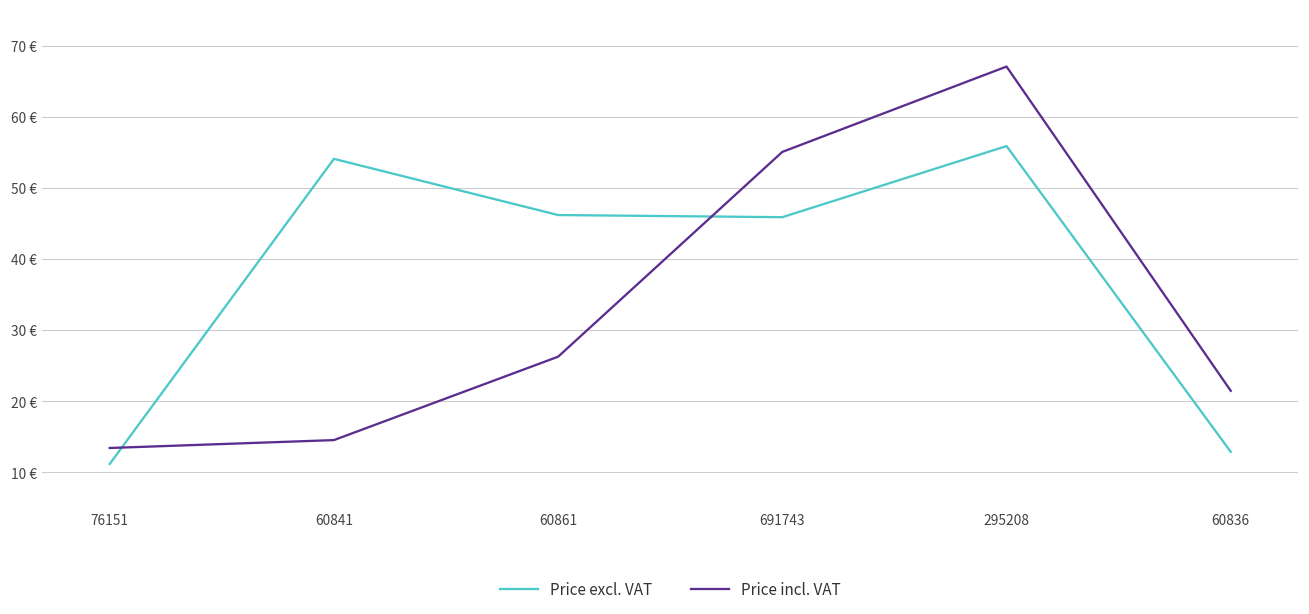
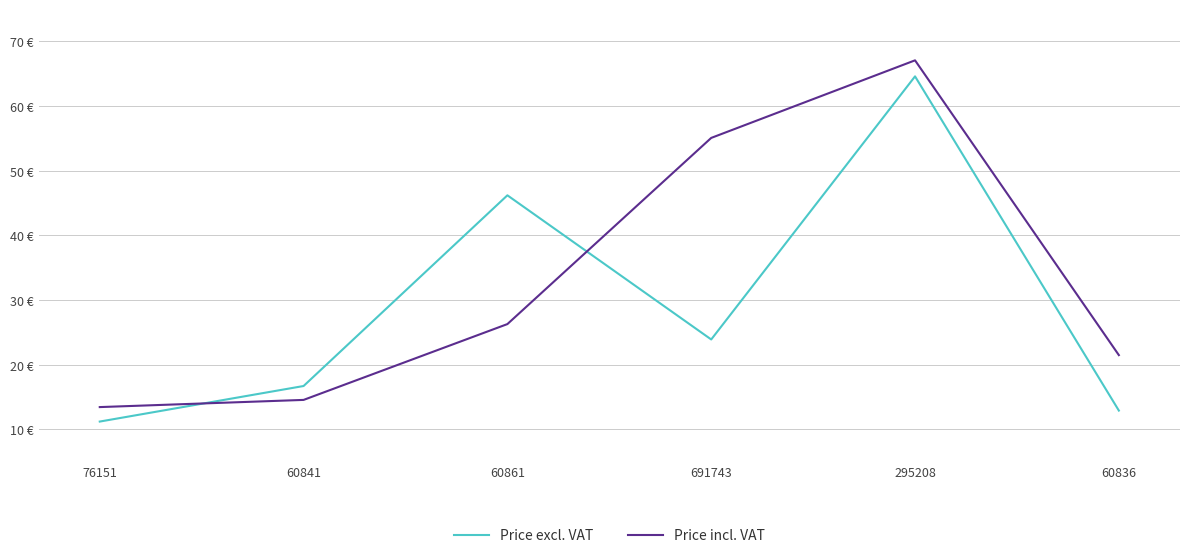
Price excl. VAT, 60841: 54 € -> 17 €
Price excl. VAT, 691743: 46 € -> 24 €
Price excl. VAT, 295208: 56 € -> 65 €
